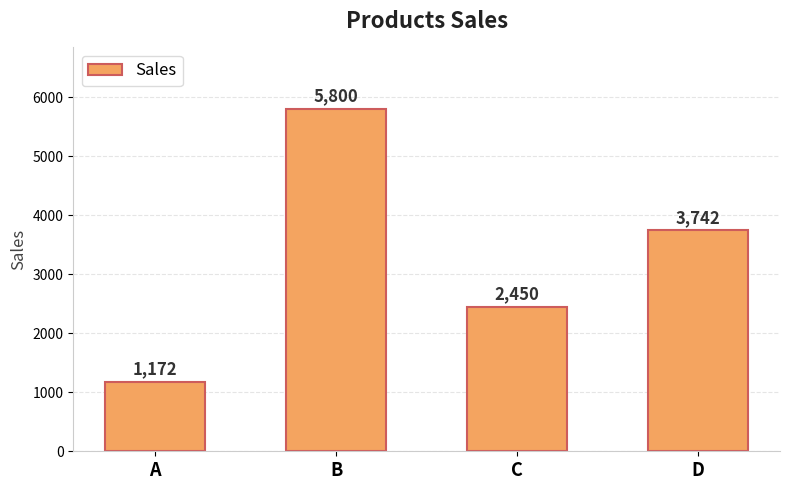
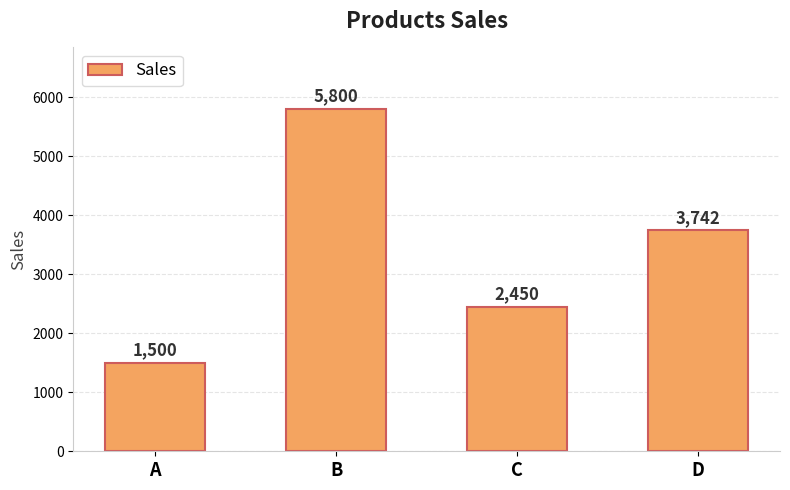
A: 1,172 -> 1,500
